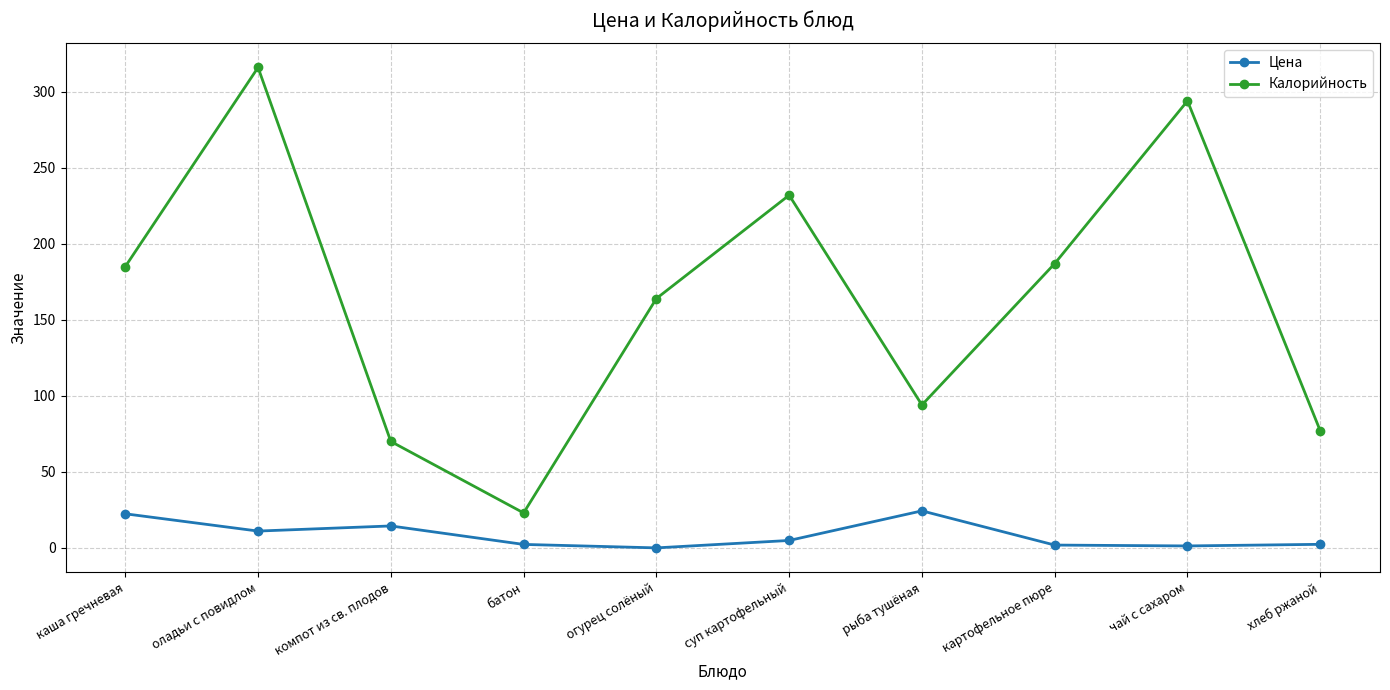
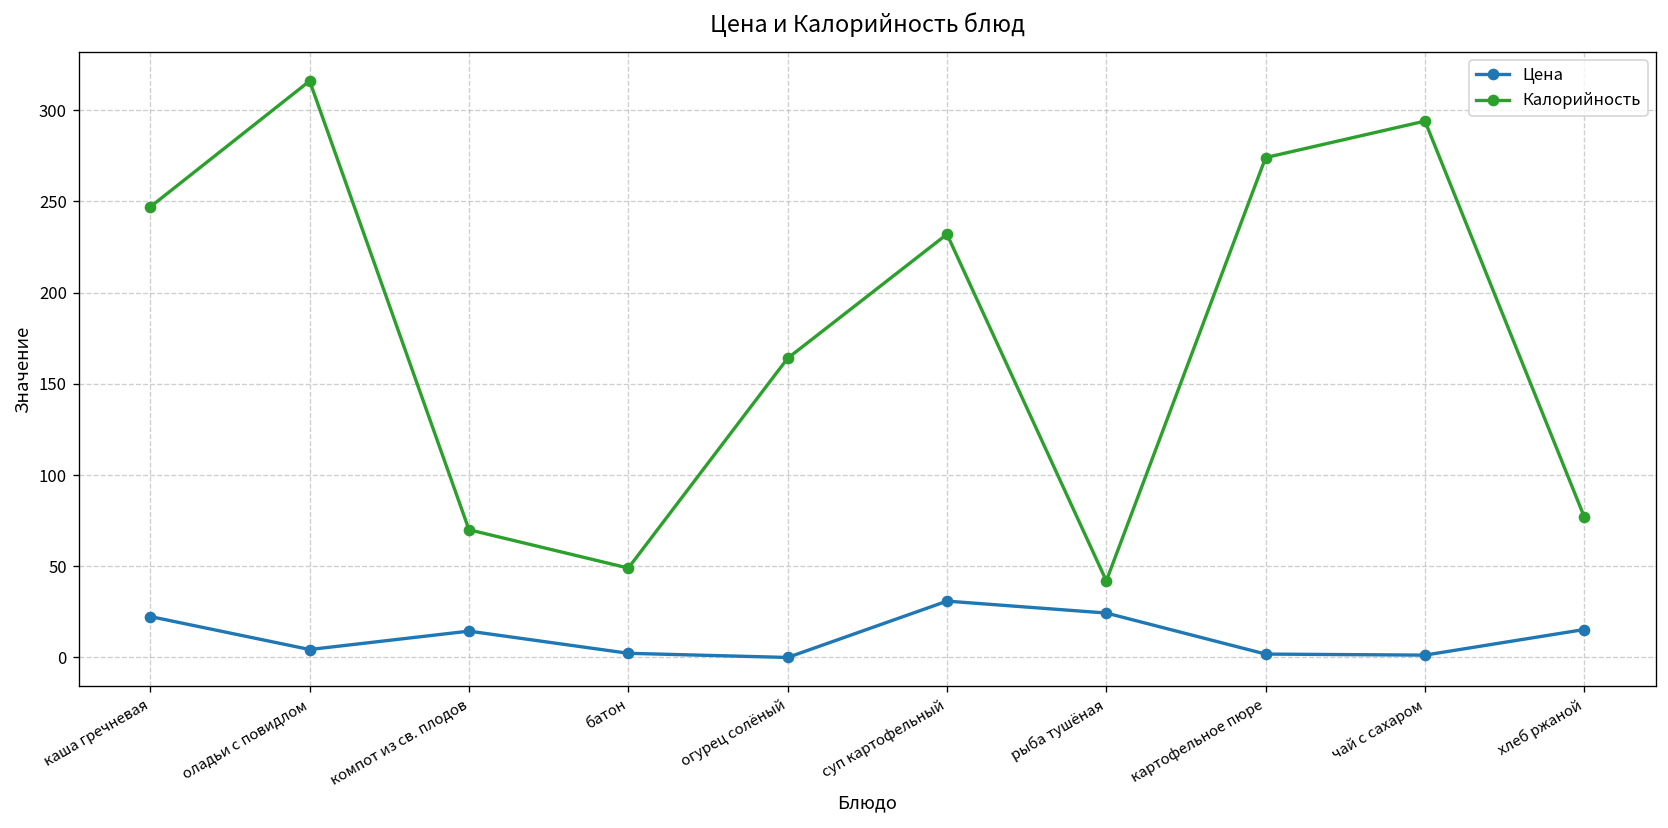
Калорийность, каша гречневая: 185 -> 247
Цена, оладьи с повидлом: 11 -> 4
Калорийность, батон: 23 -> 49
Цена, суп картофельный: 5 -> 31
Калорийность, рыба тушёная: 94 -> 42
Калорийность, картофельное пюре: 187 -> 274
Цена, хлеб ржаной: 2 -> 15
